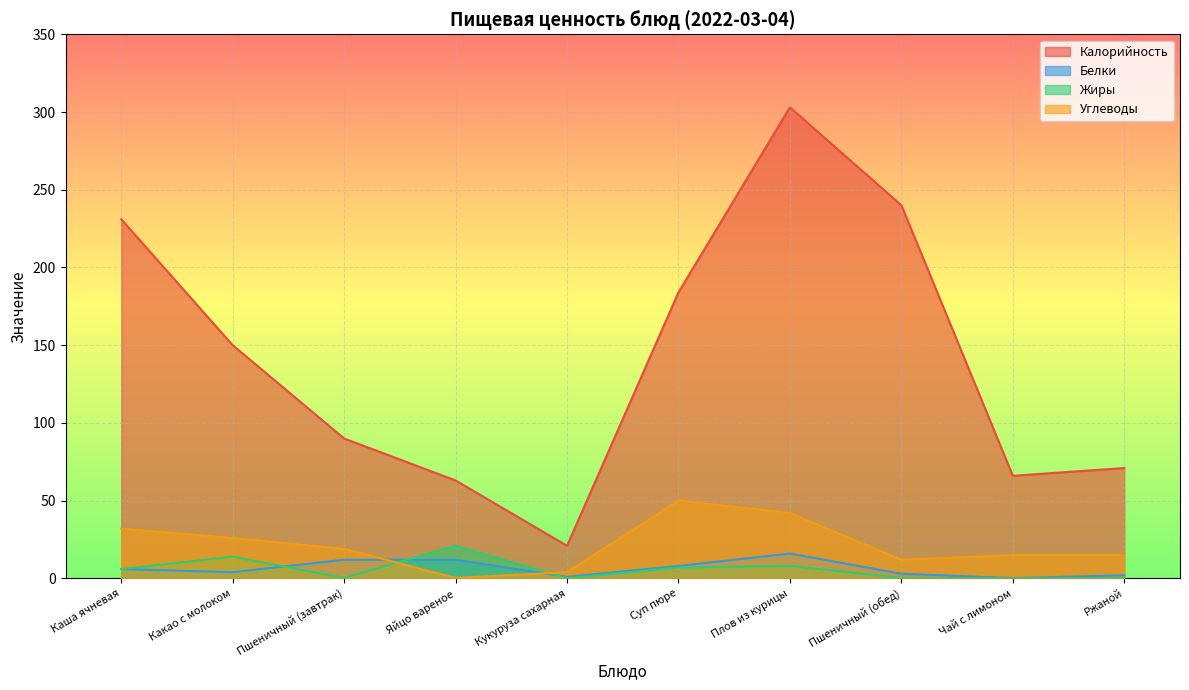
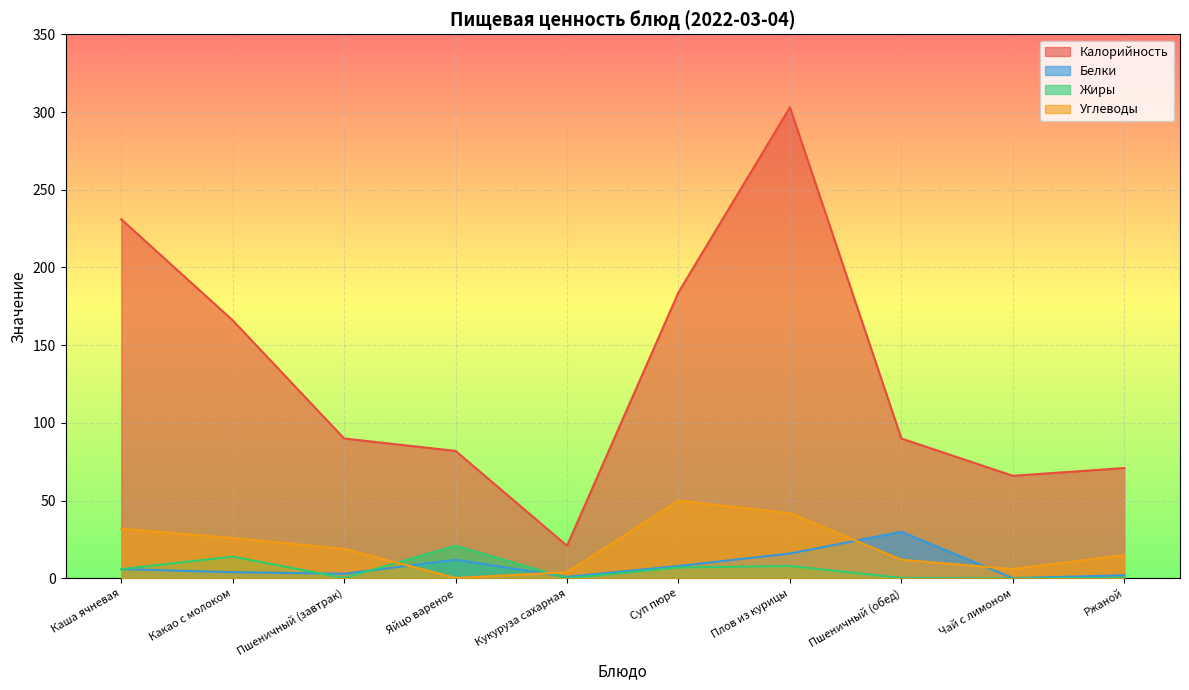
Калорийность, Какао с молоком: 150 -> 166
Белки, Пшеничный (завтрак): 12 -> 3
Калорийность, Яйцо вареное: 63 -> 82
Калорийность, Пшеничный (обед): 240 -> 90
Белки, Пшеничный (обед): 3 -> 30
Углеводы, Чай с лимоном: 15 -> 6
